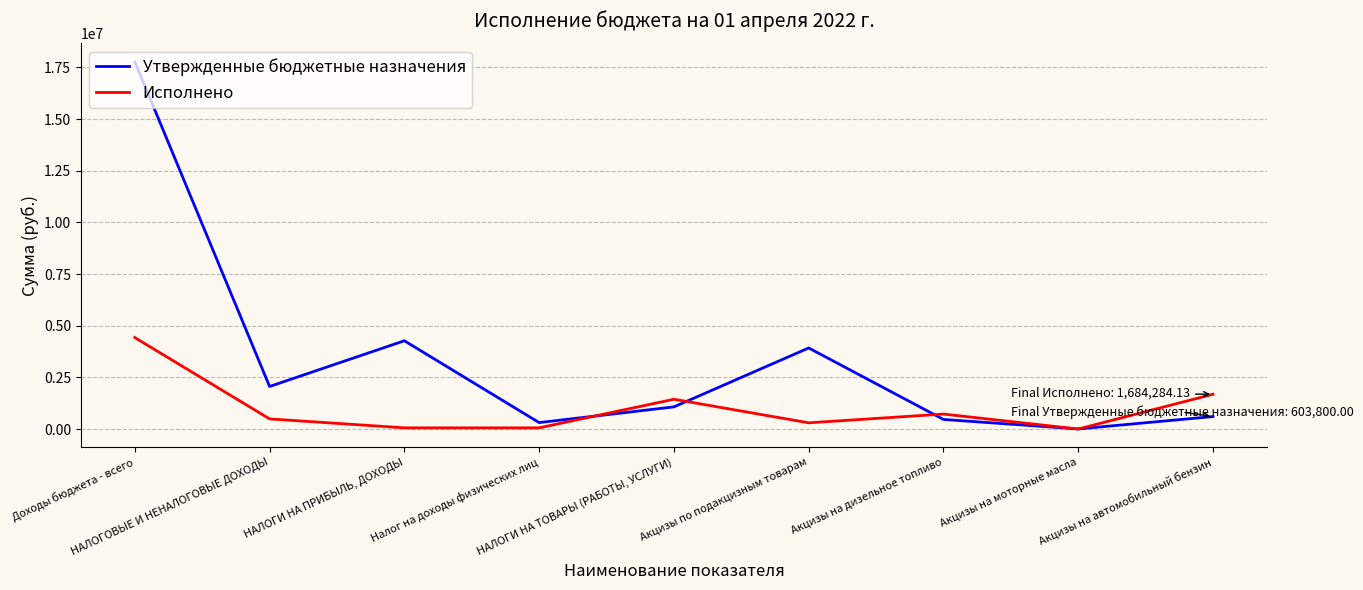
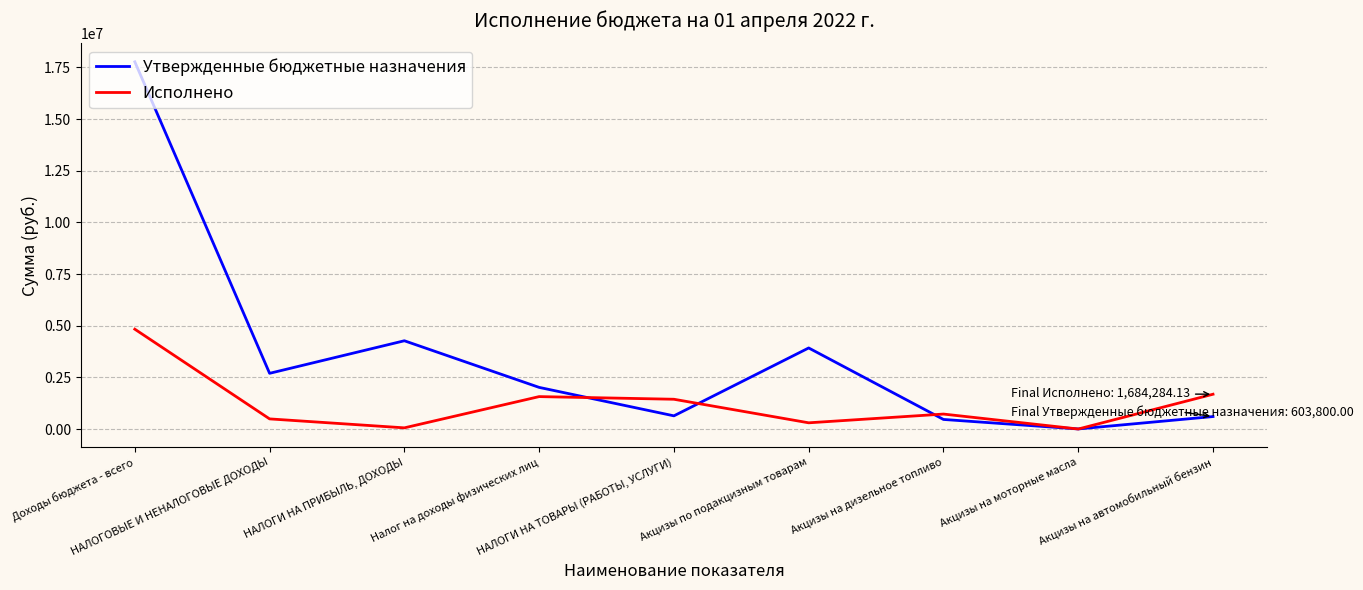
Исполнено, Доходы бюджета - всего: 4400000 -> 4800000
Утвержденные бюджетные назначения, НАЛОГОВЫЕ И НЕНАЛОГОВЫЕ ДОХОДЫ: 2100000 -> 2700000
Утвержденные бюджетные назначения, Налог на доходы физических лиц: 300000 -> 2000000
Исполнено, Налог на доходы физических лиц: 100000 -> 1600000
Утвержденные бюджетные назначения, НАЛОГИ НА ТОВАРЫ (РАБОТЫ, УСЛУГИ): 1100000 -> 600000
